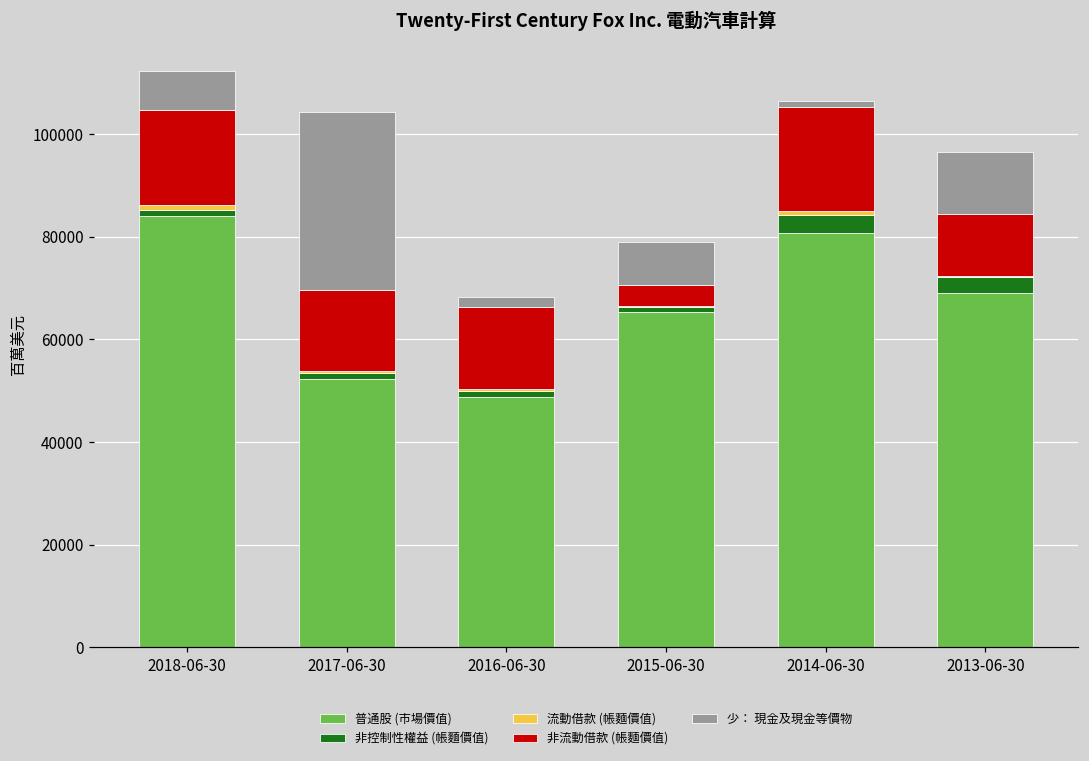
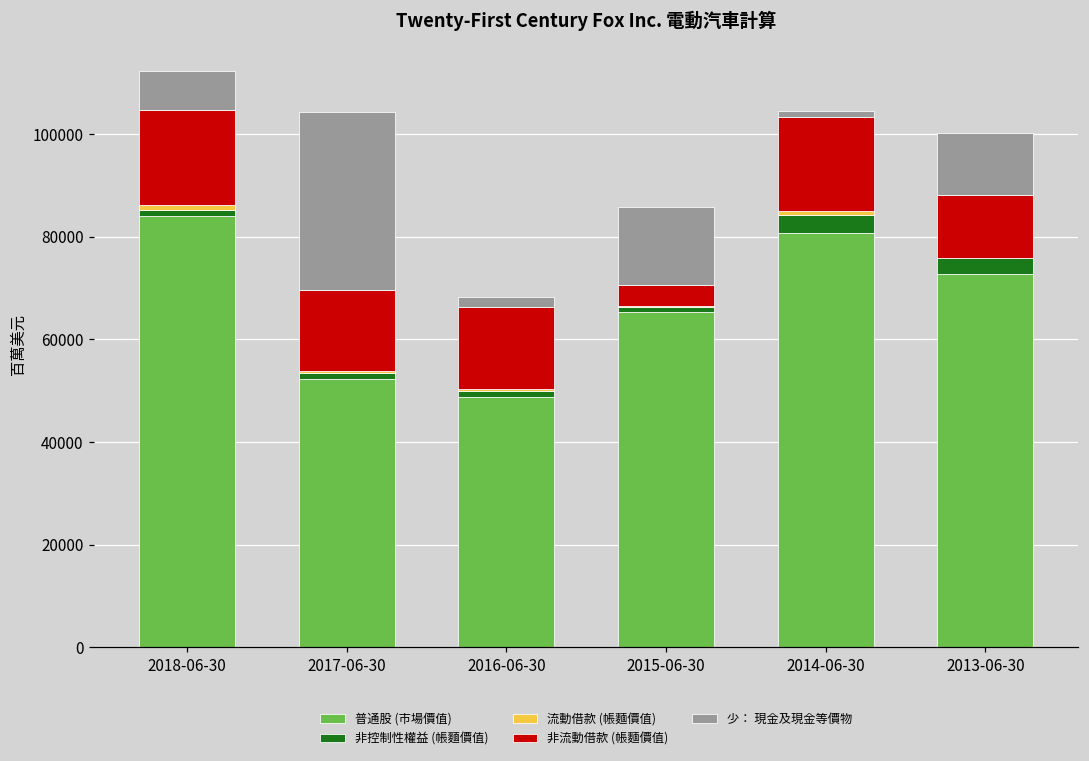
少： 現金及現金等價物, 2015-06-30: 8000 -> 15000
非流動借款 (帳麵價值), 2014-06-30: 20000 -> 18000
普通股 (市場價值), 2013-06-30: 69000 -> 73000
